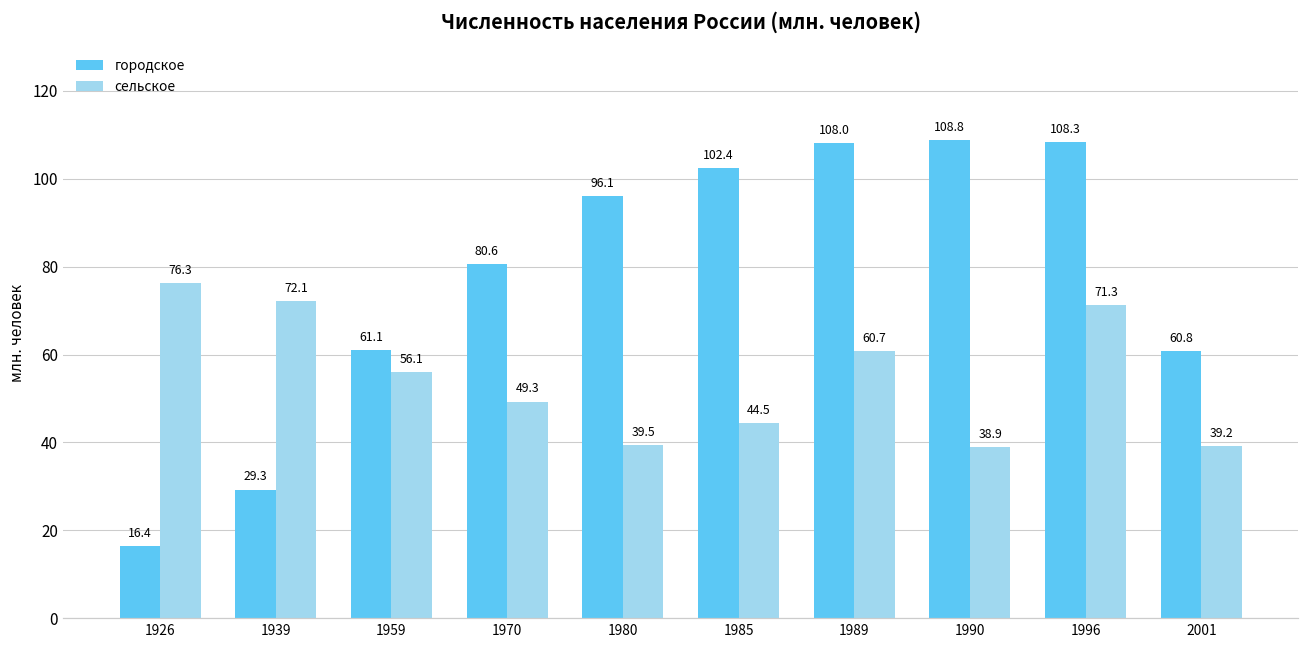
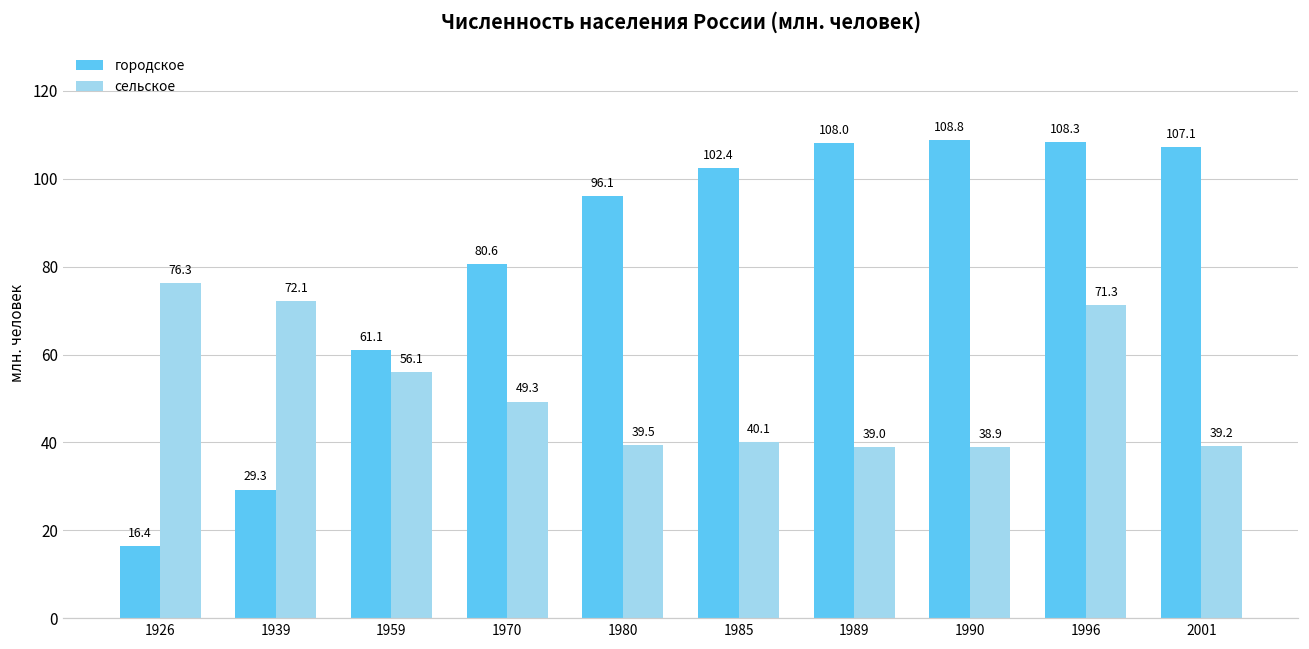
сельское, 1985: 44.5 -> 40.1
сельское, 1989: 60.7 -> 39.0
городское, 2001: 60.8 -> 107.1
